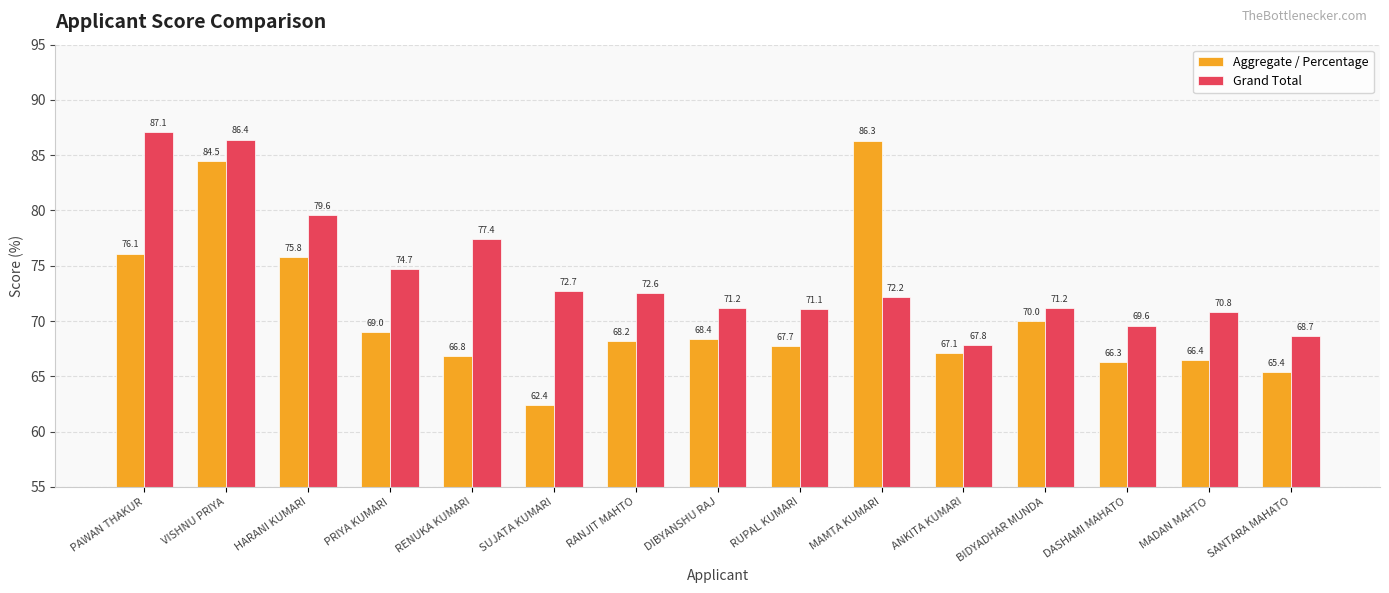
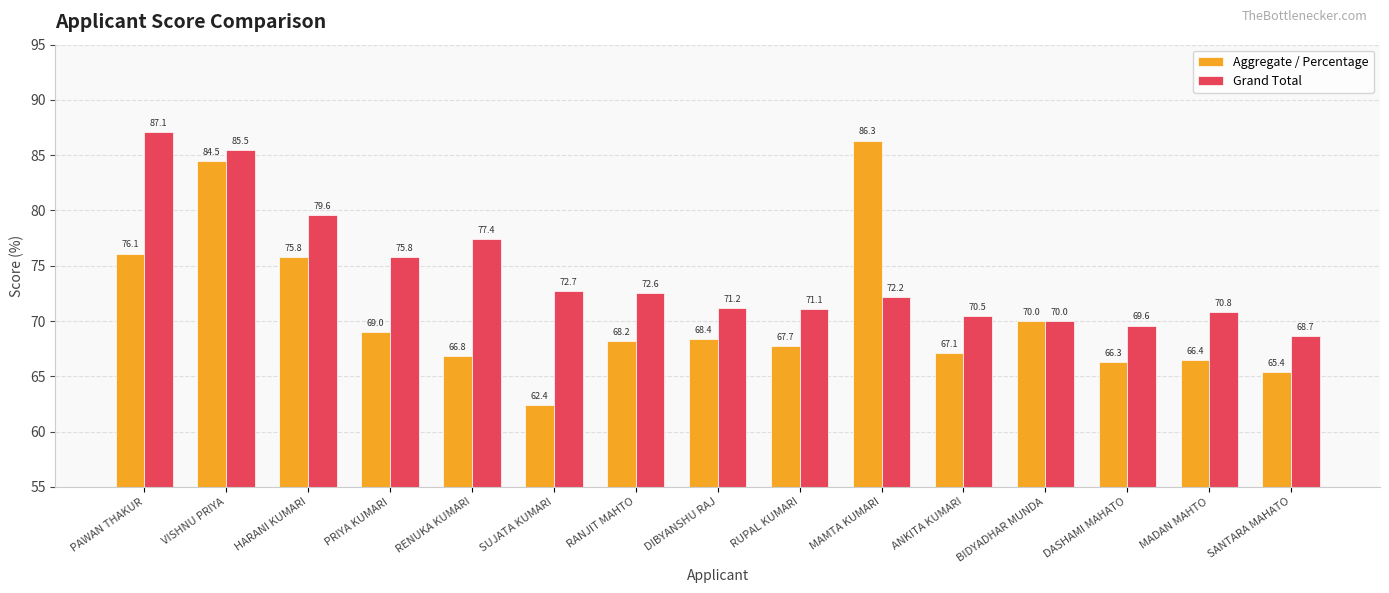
Grand Total, VISHNU PRIYA: 86.4 -> 85.5
Grand Total, PRIYA KUMARI: 74.7 -> 75.8
Grand Total, ANKITA KUMARI: 67.8 -> 70.5
Grand Total, BIDYADHAR MUNDA: 71.2 -> 70.0
